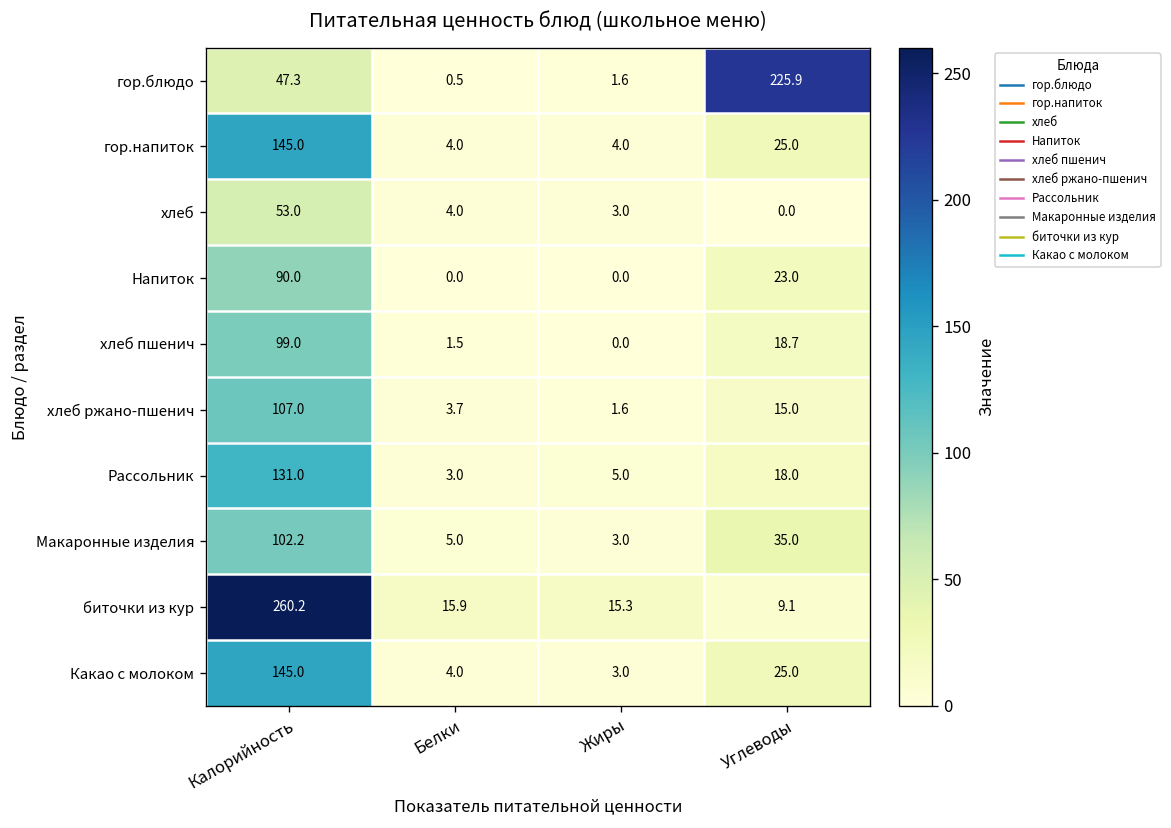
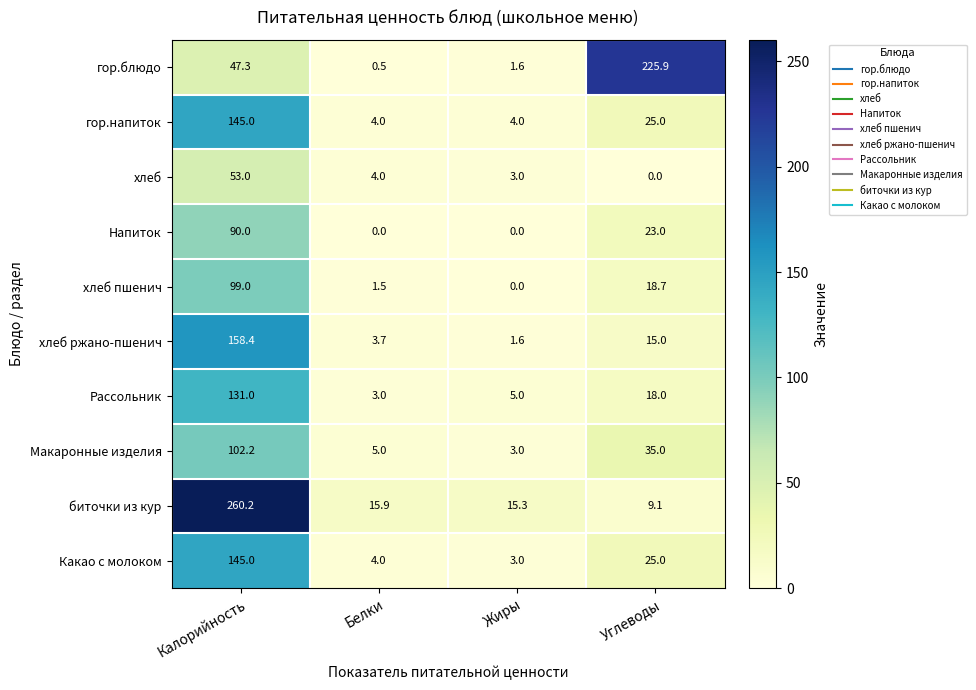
хлеб ржано-пшенич, Калорийность: 107.0 -> 158.4
